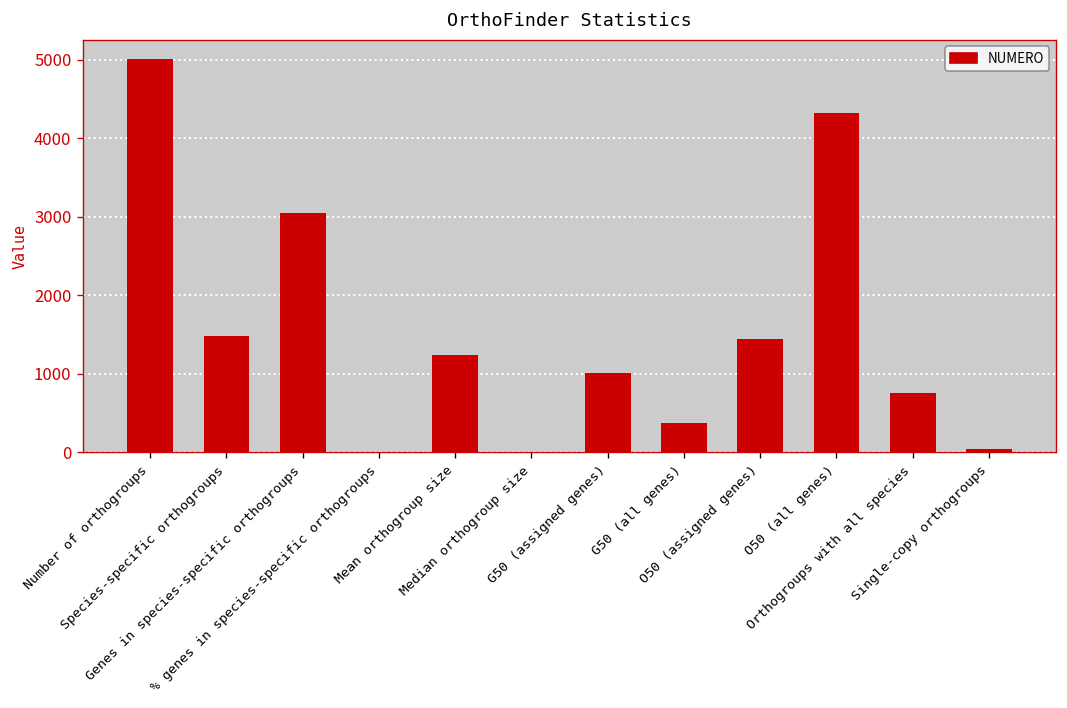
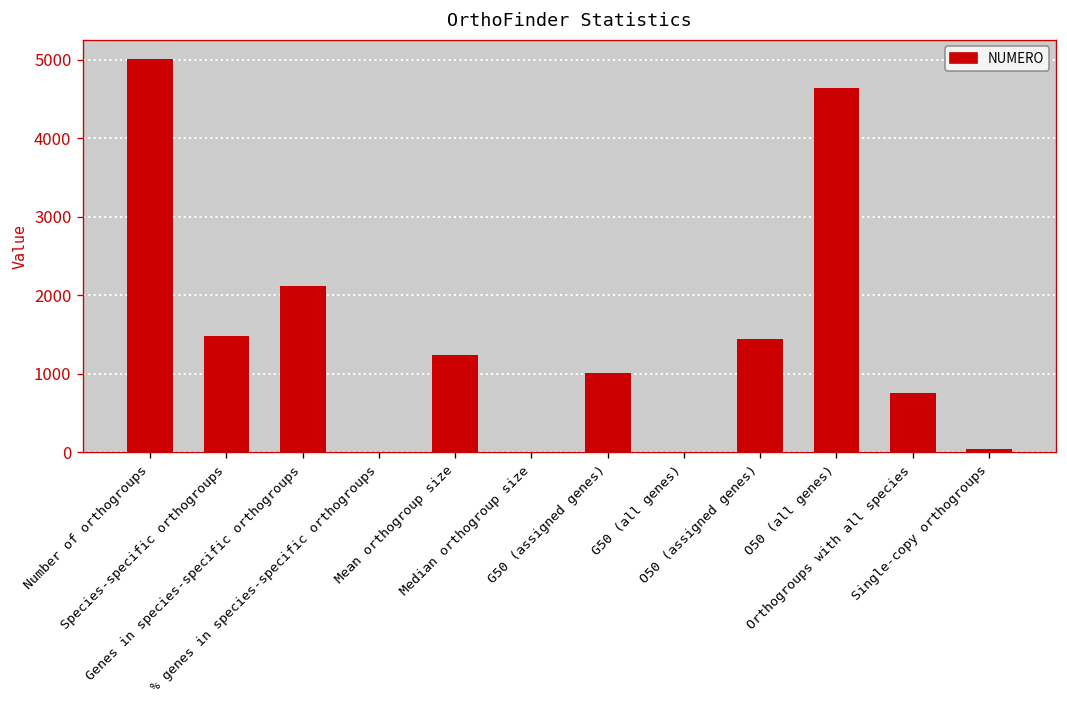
Genes in species-specific orthogroups: 3000 -> 2100
G50 (all genes): 400 -> 0
O50 (all genes): 4300 -> 4600
